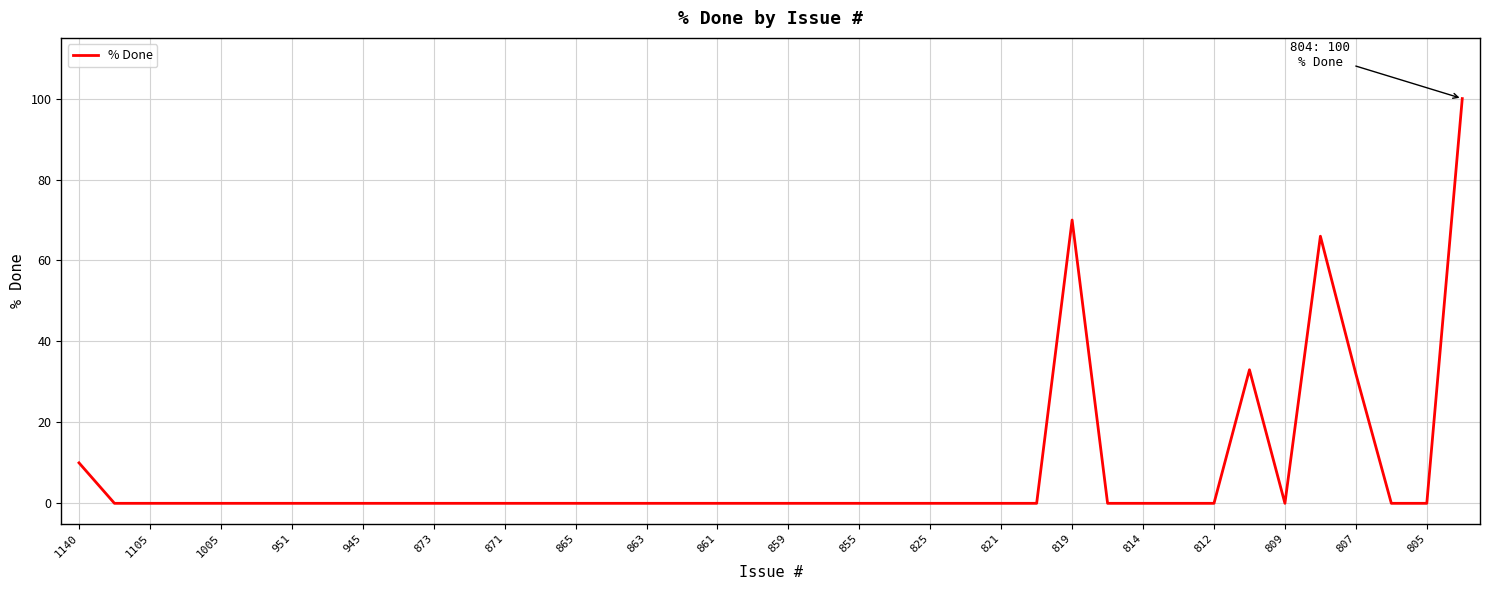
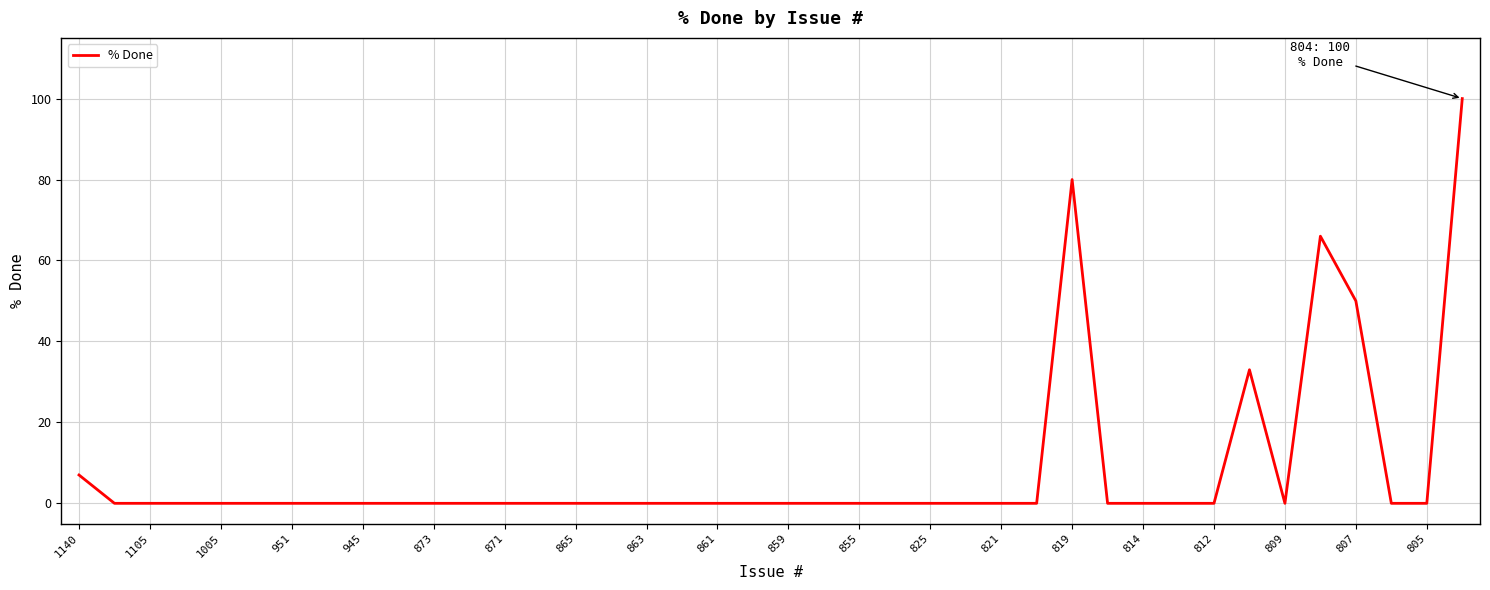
1140: 10 -> 7
819: 70 -> 80
807: 32 -> 50
